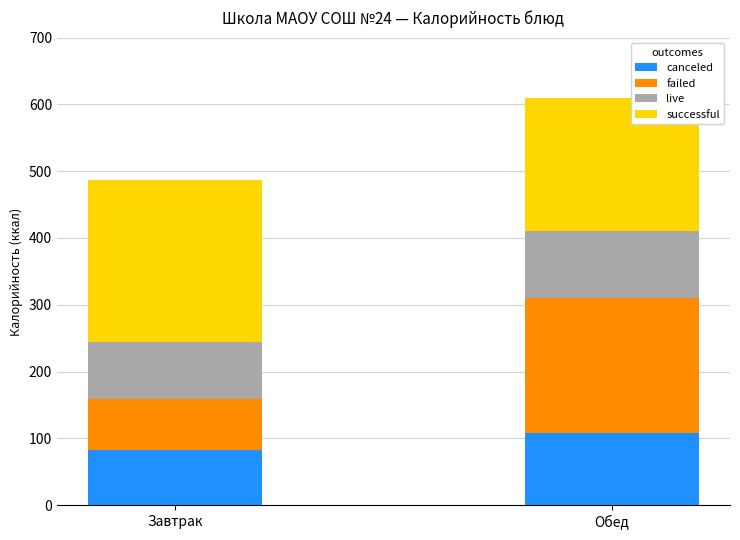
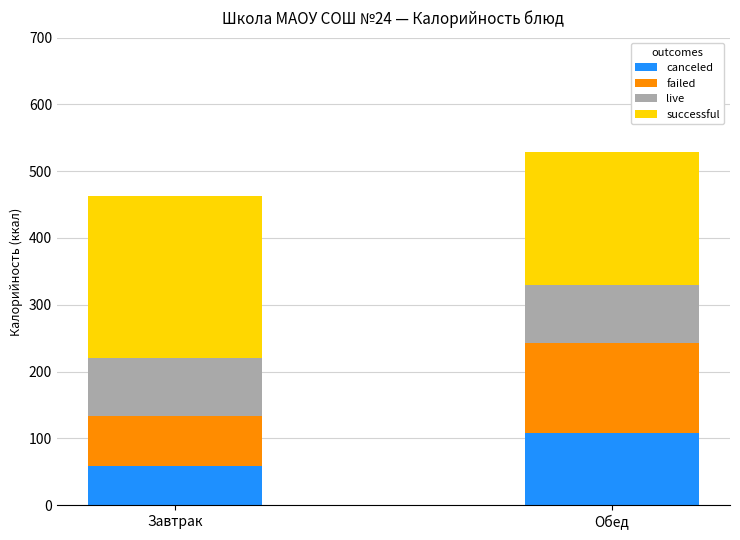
canceled, Завтрак: 80 -> 60
failed, Обед: 200 -> 140
live, Обед: 100 -> 90
